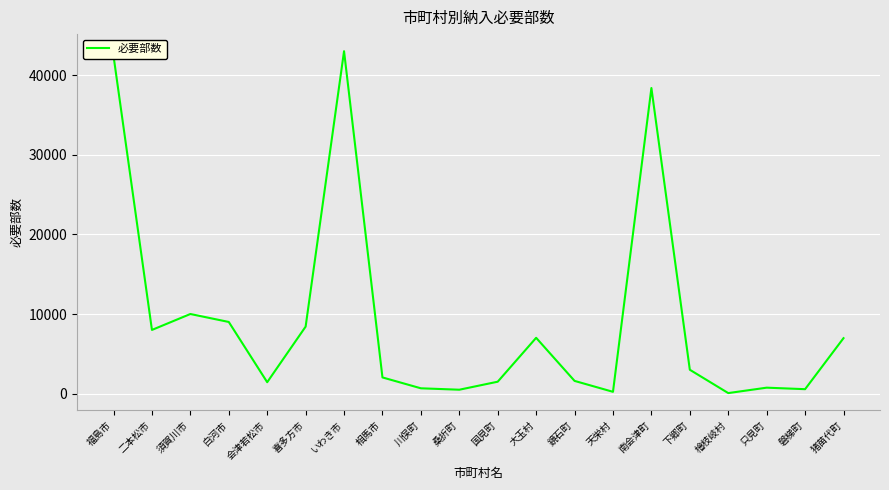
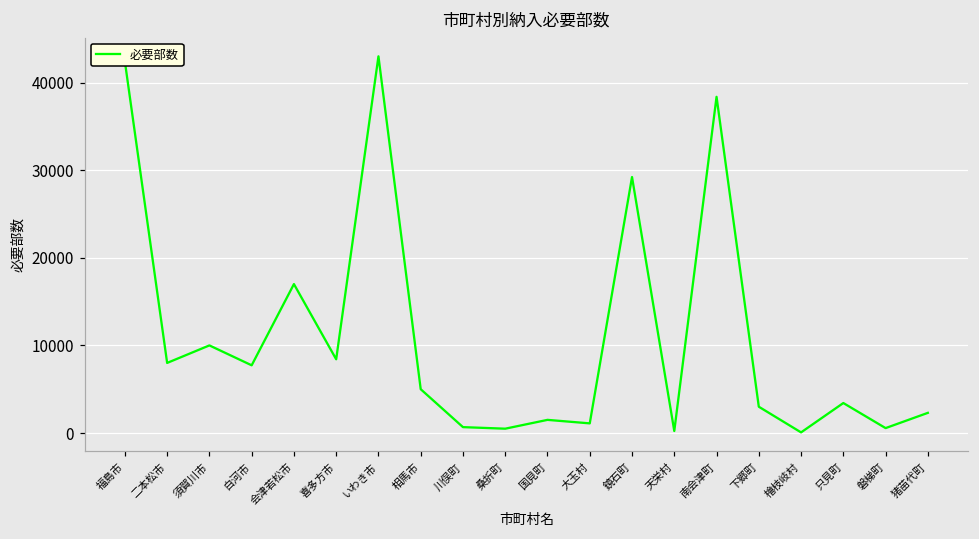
白河市: 9000 -> 8000
会津若松市: 1000 -> 17000
相馬市: 2000 -> 5000
大玉村: 7000 -> 1000
鏡石町: 2000 -> 29000
只見町: 1000 -> 3000
猪苗代町: 7000 -> 2000
